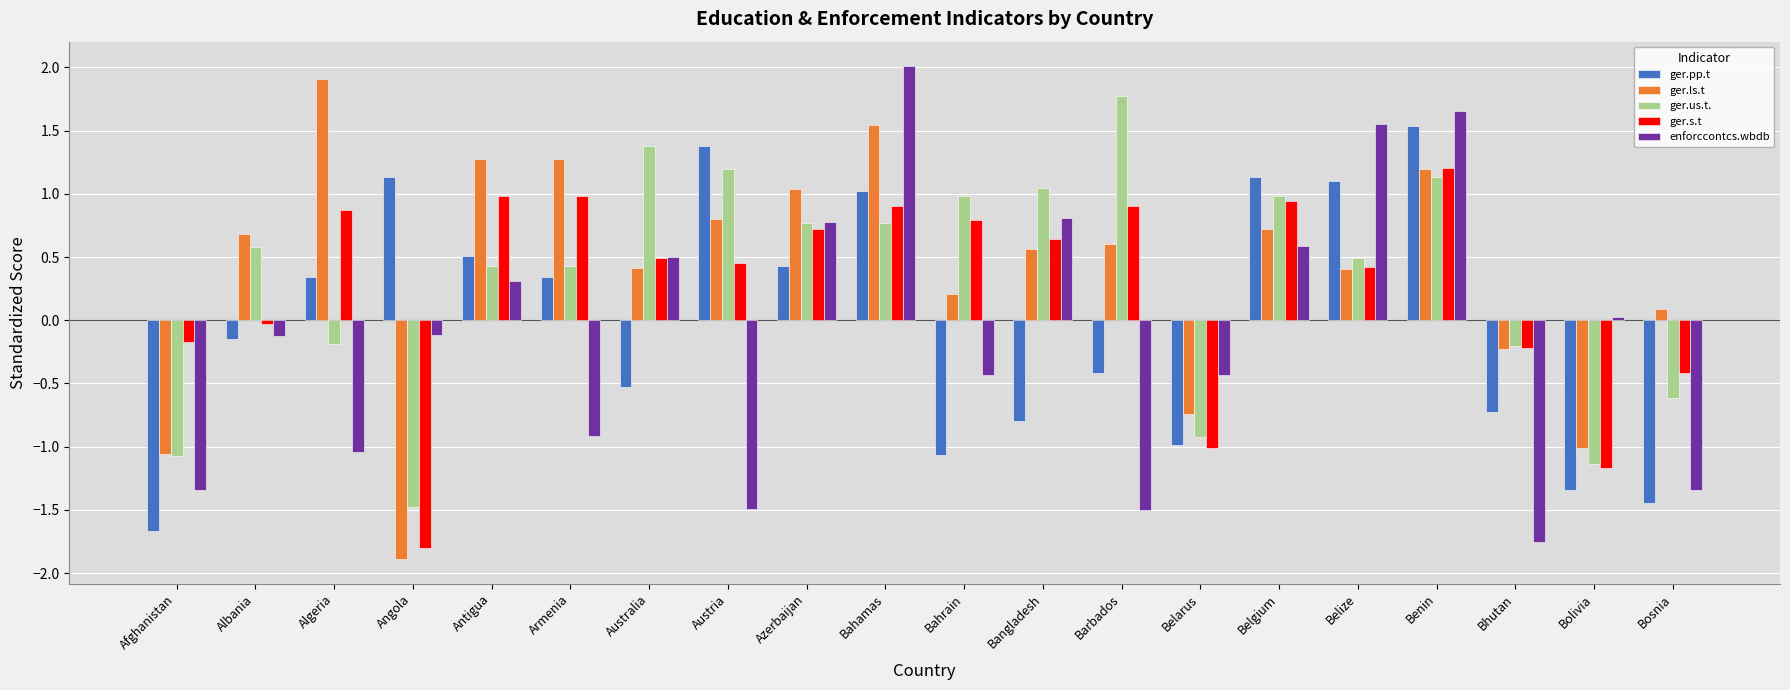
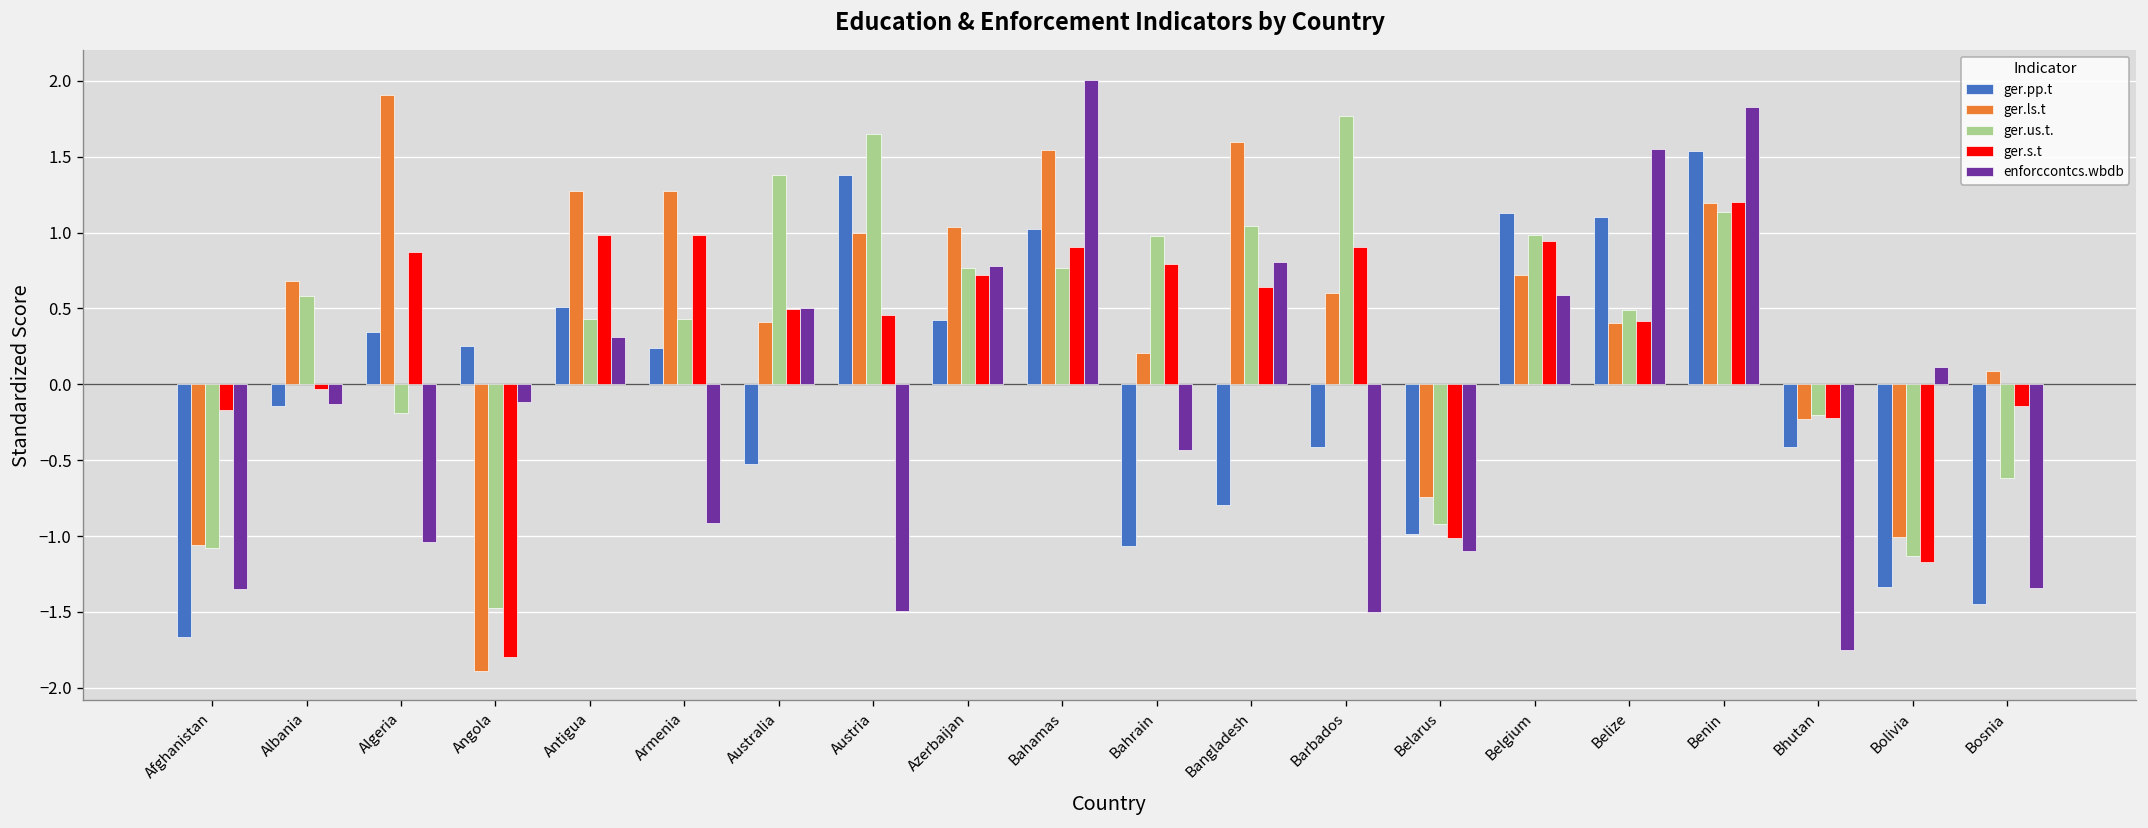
ger.pp.t, Angola: 1.13 -> 0.25
ger.pp.t, Armenia: 0.34 -> 0.24
ger.ls.t, Austria: 0.8 -> 1.0
ger.us.t., Austria: 1.20 -> 1.65
ger.ls.t, Bangladesh: 0.56 -> 1.60
enforccontcs.wbdb, Belarus: -0.43 -> -1.10
enforccontcs.wbdb, Benin: 1.65 -> 1.83
ger.pp.t, Bhutan: -0.72 -> -0.42
enforccontcs.wbdb, Bolivia: 0.03 -> 0.11
ger.s.t, Bosnia: -0.42 -> -0.15
